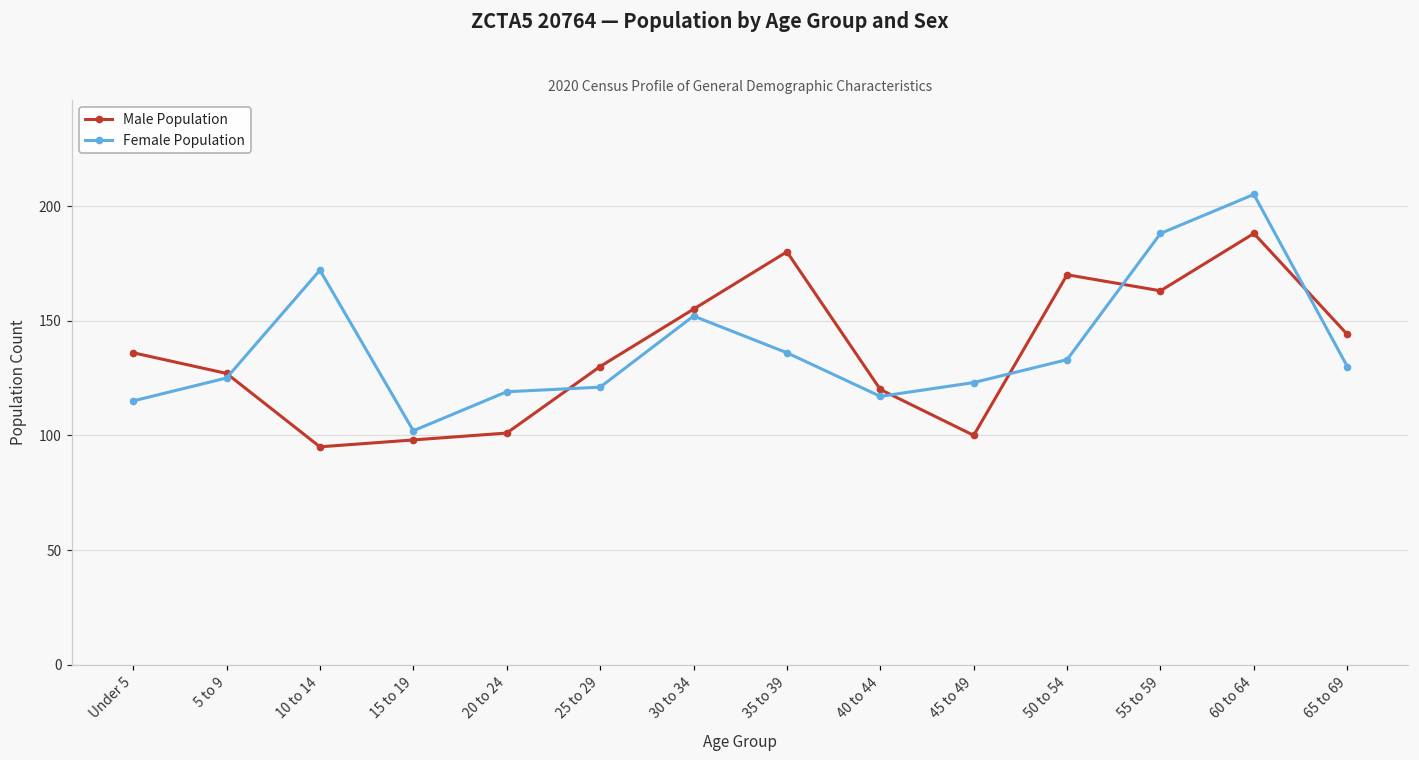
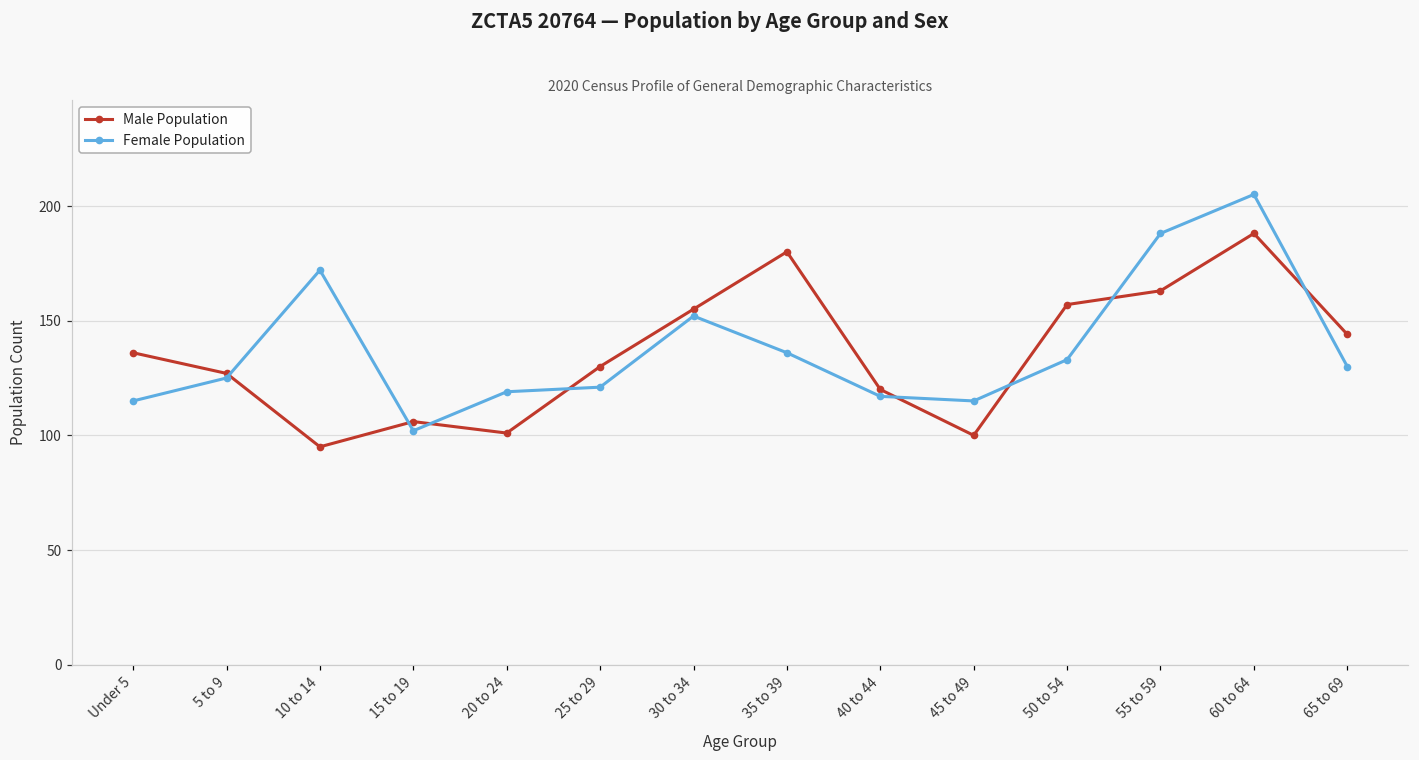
Male Population, 15 to 19: 98 -> 106
Female Population, 45 to 49: 123 -> 115
Male Population, 50 to 54: 170 -> 157
